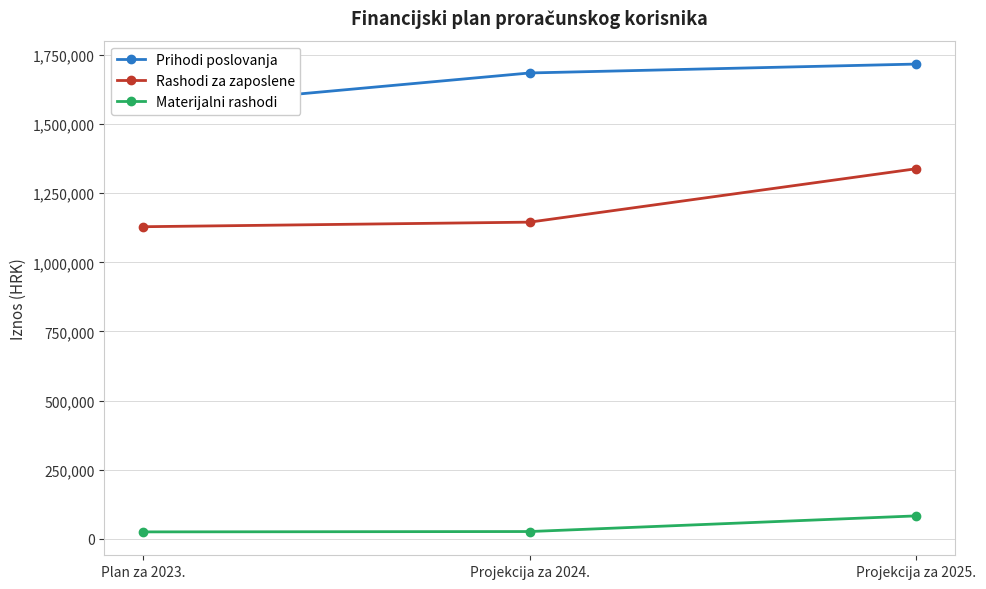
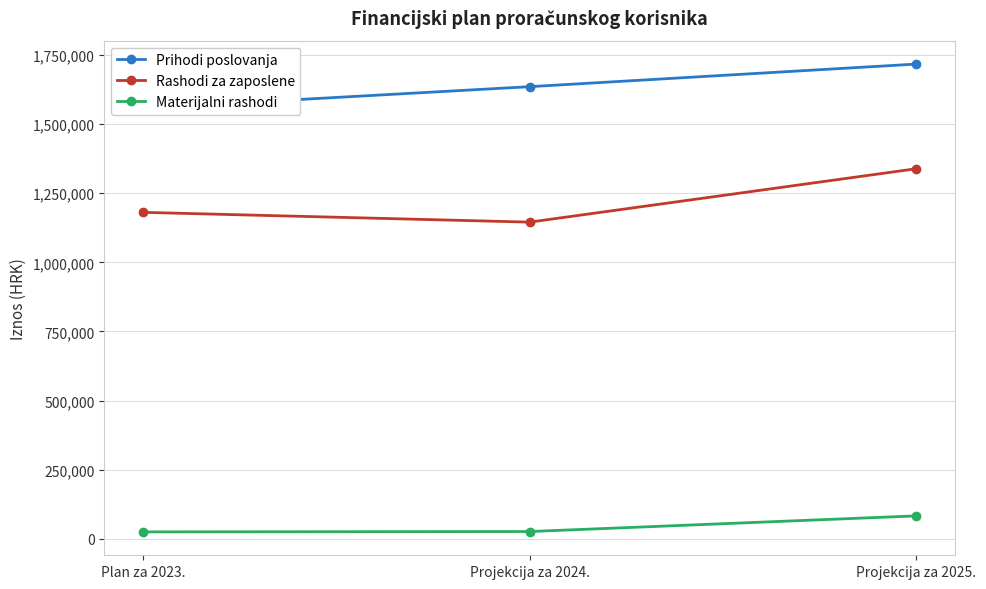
Rashodi za zaposlene, Plan za 2023.: 1,130,000 -> 1,180,000
Prihodi poslovanja, Projekcija za 2024.: 1,680,000 -> 1,640,000
